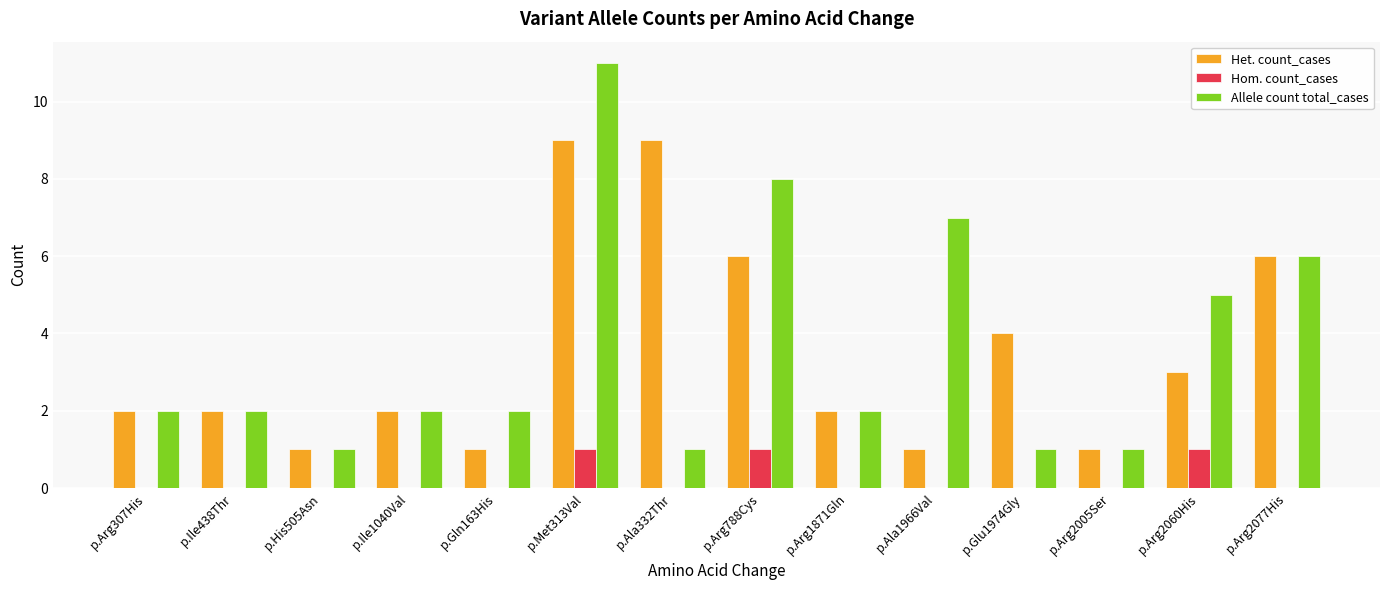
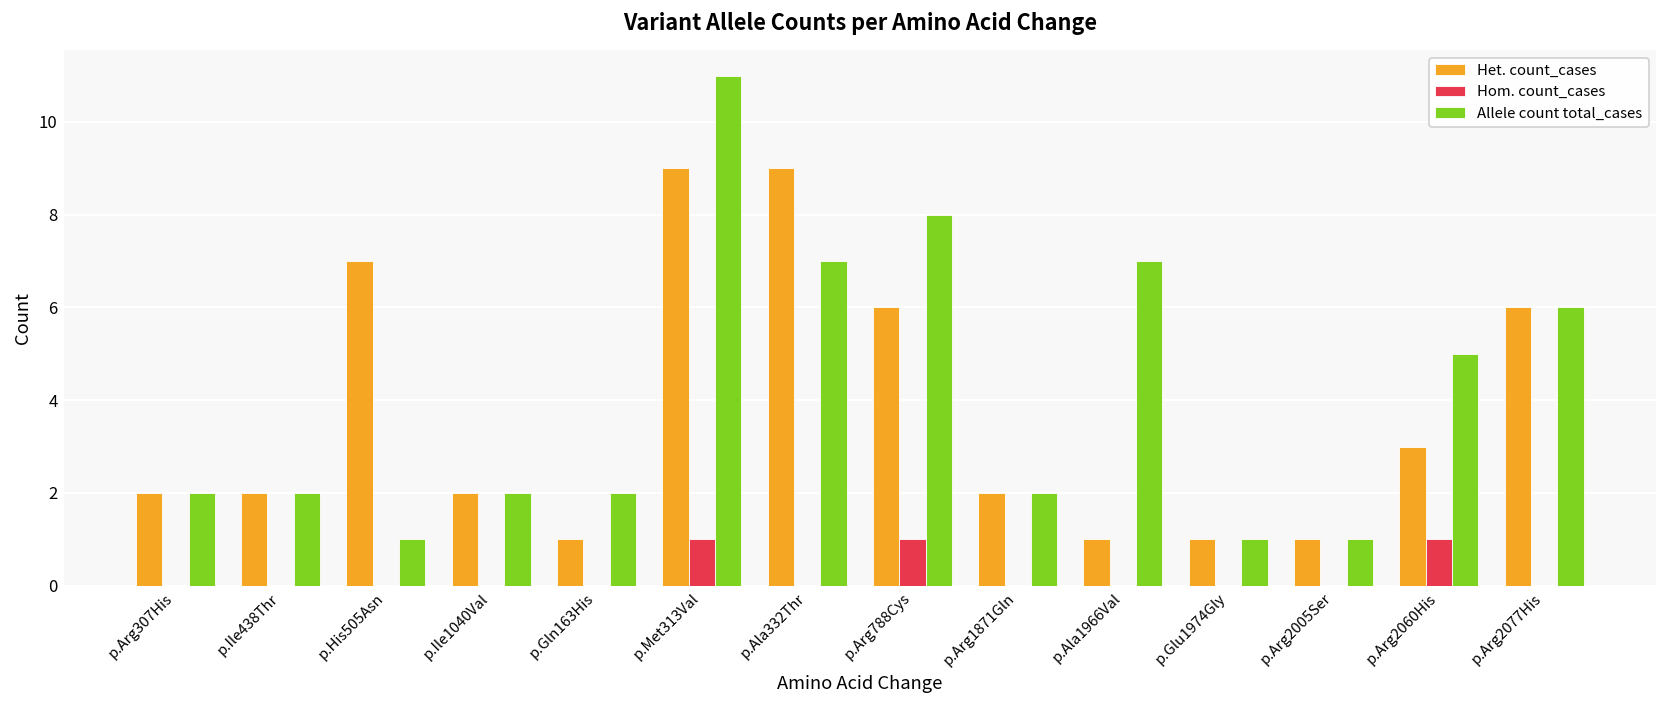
Het. count_cases, p.His505Asn: 1 -> 7
Allele count total_cases, p.Ala332Thr: 1 -> 7
Het. count_cases, p.Glu1974Gly: 4 -> 1
